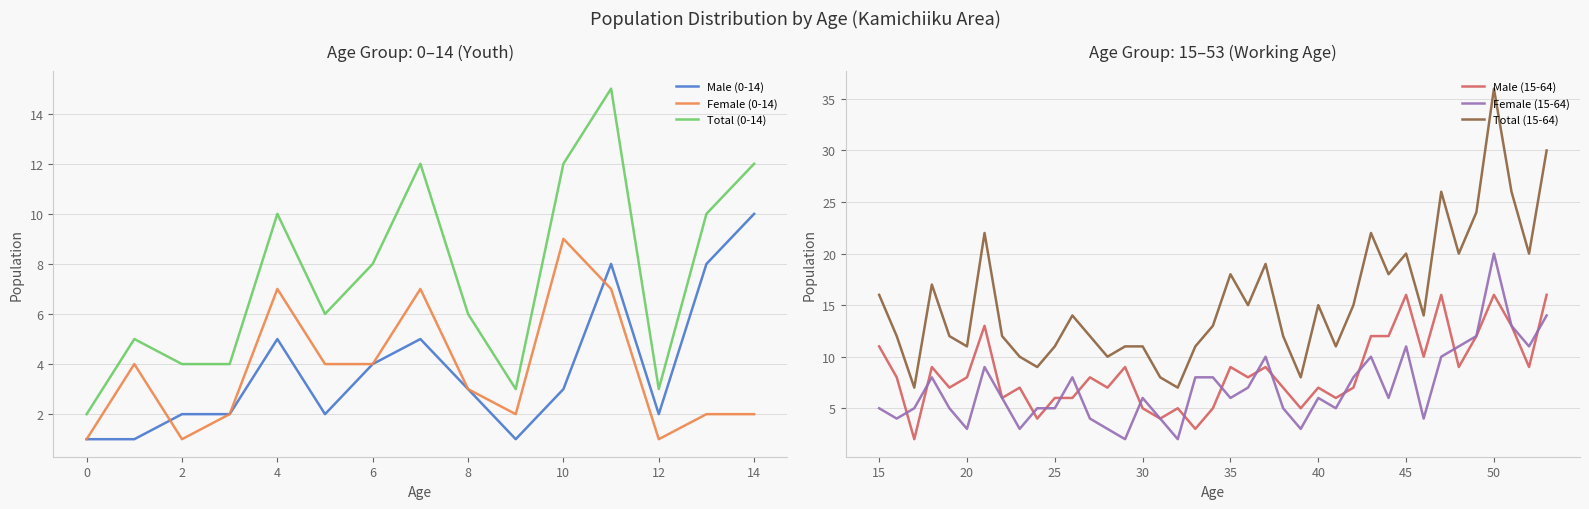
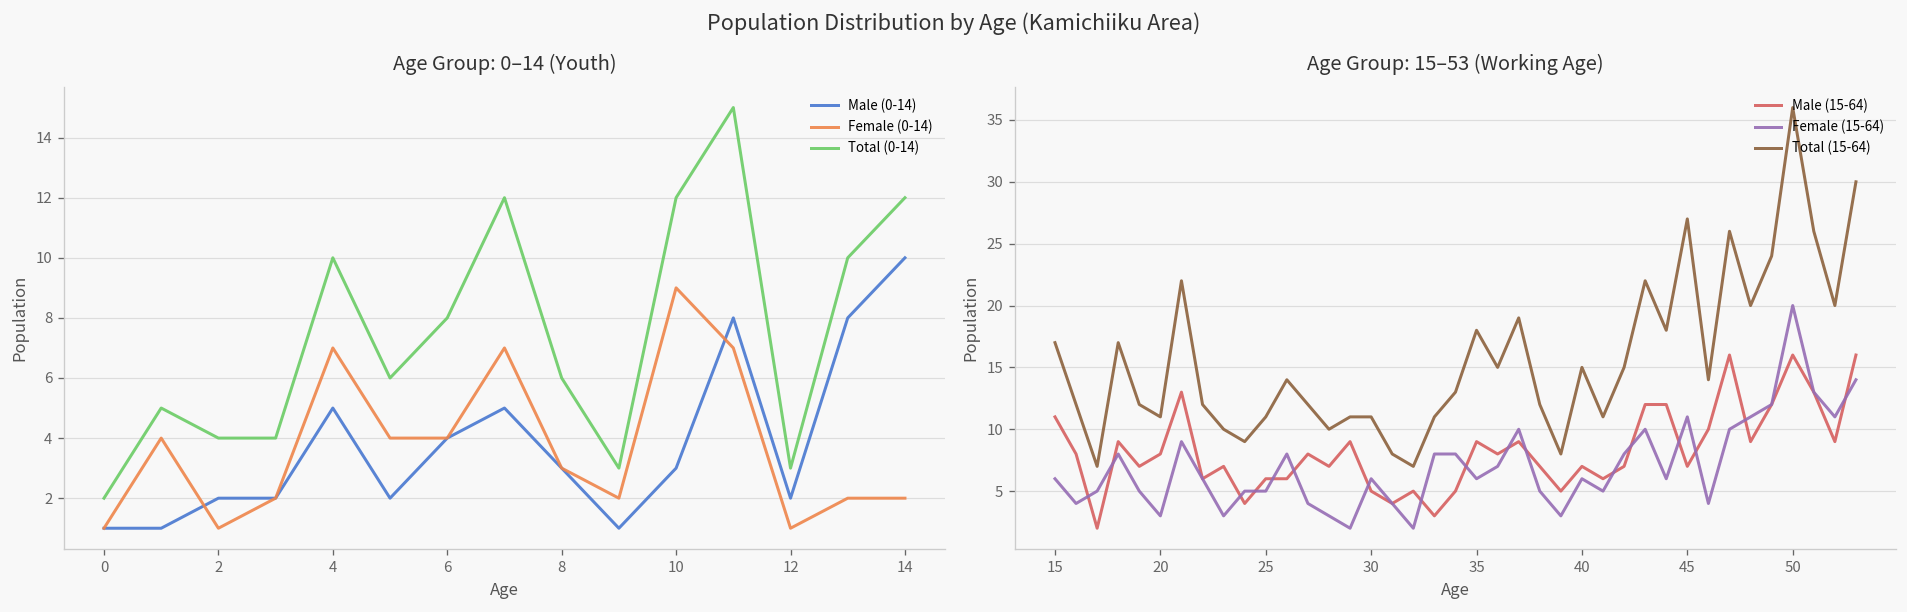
Age Group: 15–53 (Working Age), Female (15-64), 15: 5 -> 6
Age Group: 15–53 (Working Age), Total (15-64), 15: 16 -> 17
Age Group: 15–53 (Working Age), Male (15-64), 45: 16 -> 7
Age Group: 15–53 (Working Age), Total (15-64), 45: 20 -> 27
